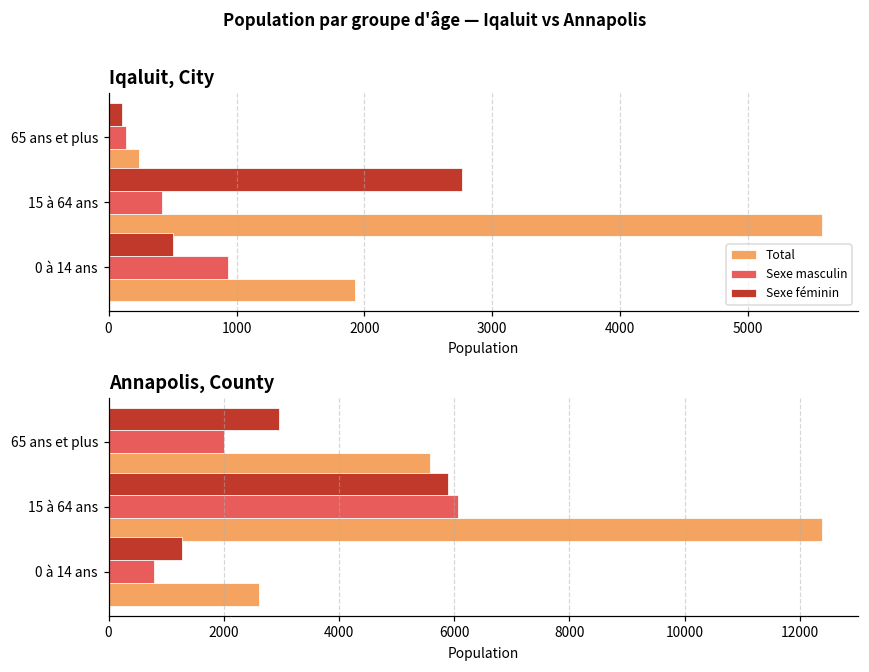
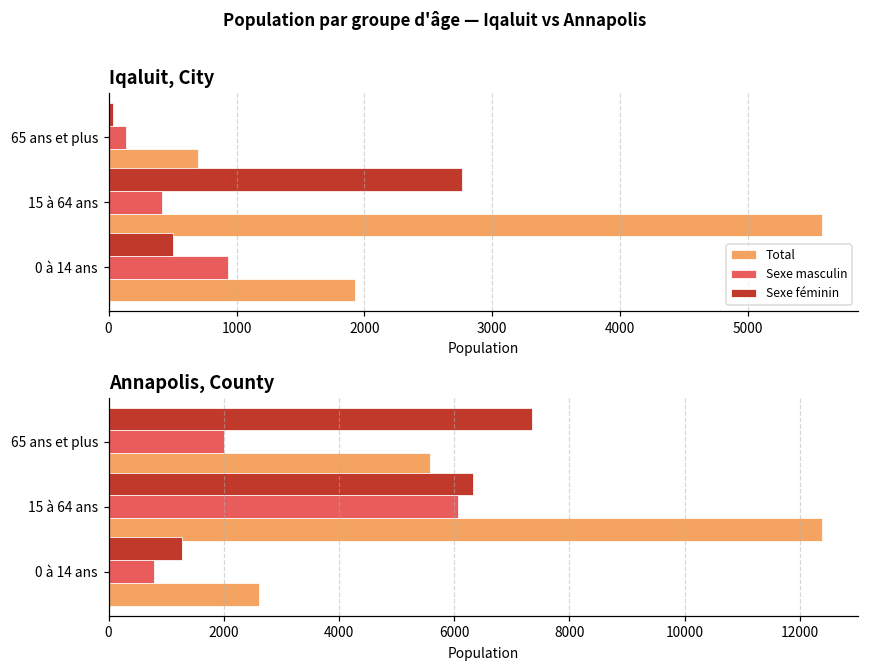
Iqaluit, City, Sexe féminin, 65 ans et plus: 110 -> 40
Iqaluit, City, Total, 65 ans et plus: 240 -> 700
Annapolis, County, Sexe féminin, 65 ans et plus: 3000 -> 7300
Annapolis, County, Sexe féminin, 15 à 64 ans: 5900 -> 6300
